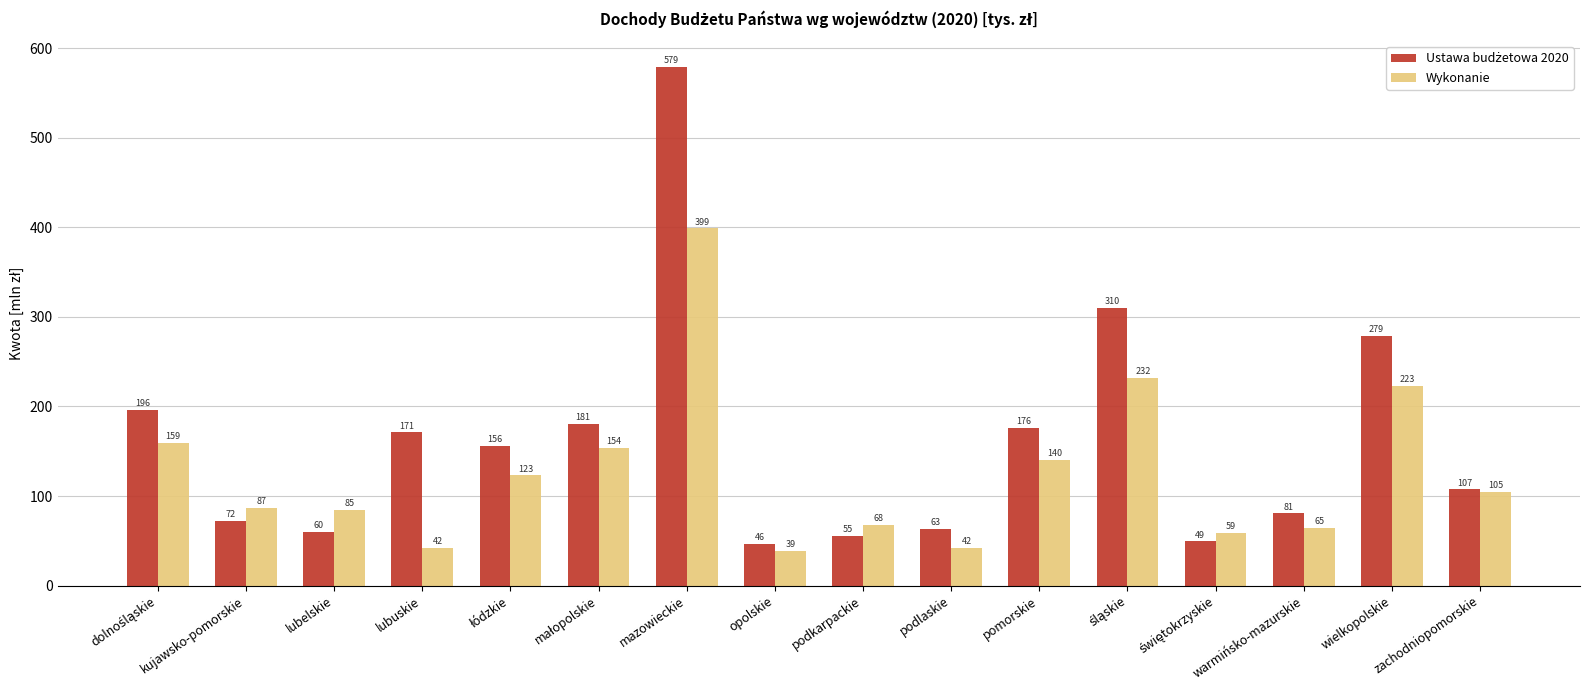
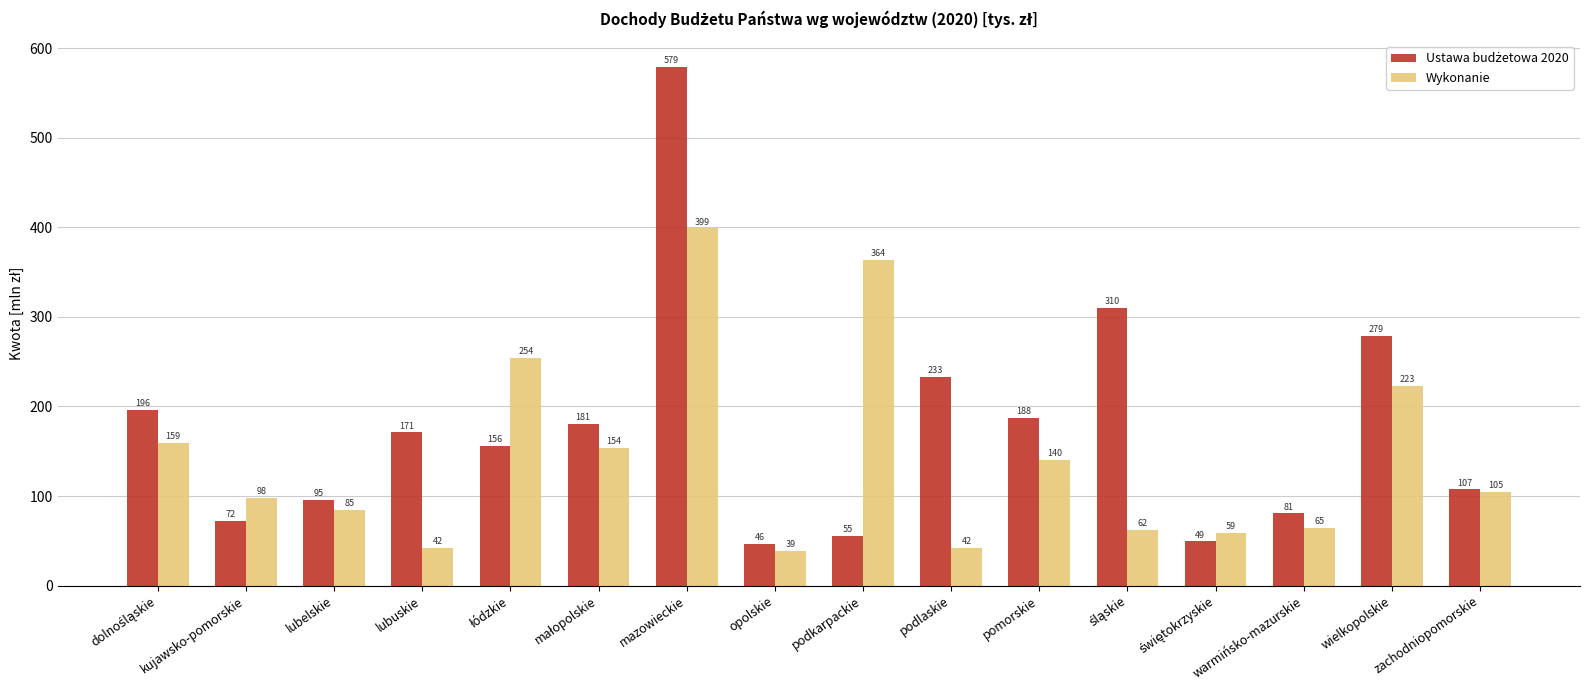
Wykonanie, kujawsko-pomorskie: 87 -> 98
Ustawa budżetowa 2020, lubelskie: 60 -> 95
Wykonanie, łódzkie: 123 -> 254
Wykonanie, podkarpackie: 68 -> 364
Ustawa budżetowa 2020, podlaskie: 63 -> 233
Ustawa budżetowa 2020, pomorskie: 176 -> 188
Wykonanie, śląskie: 232 -> 62
